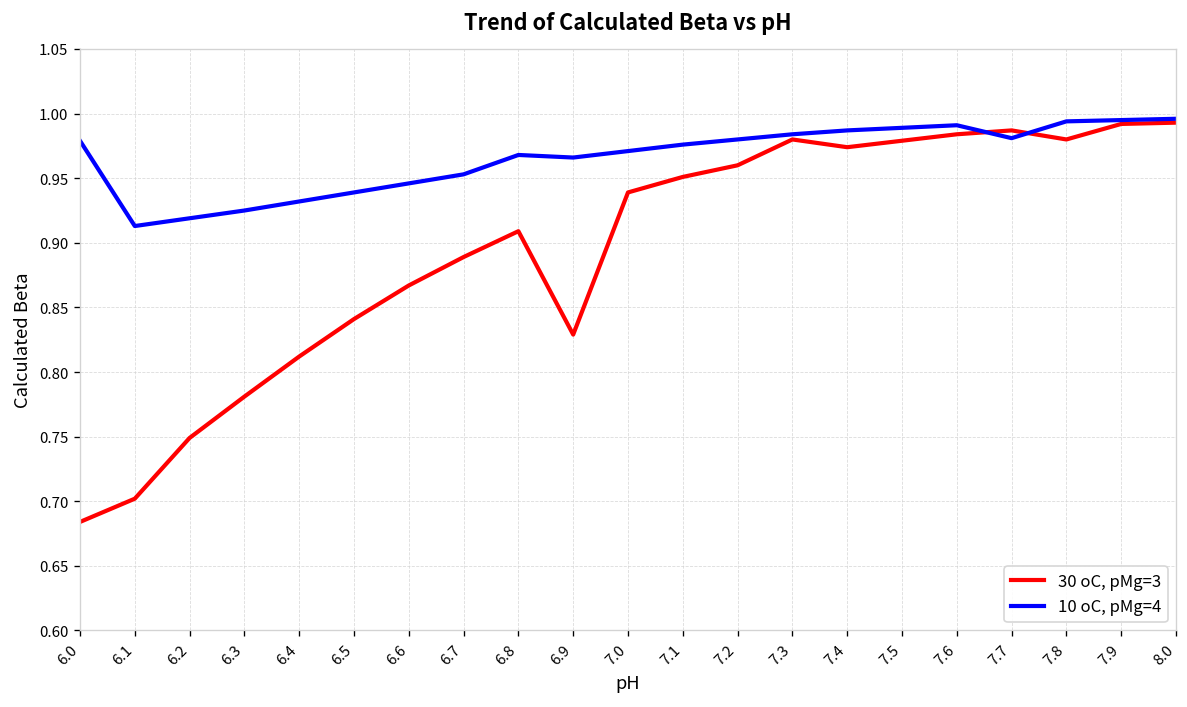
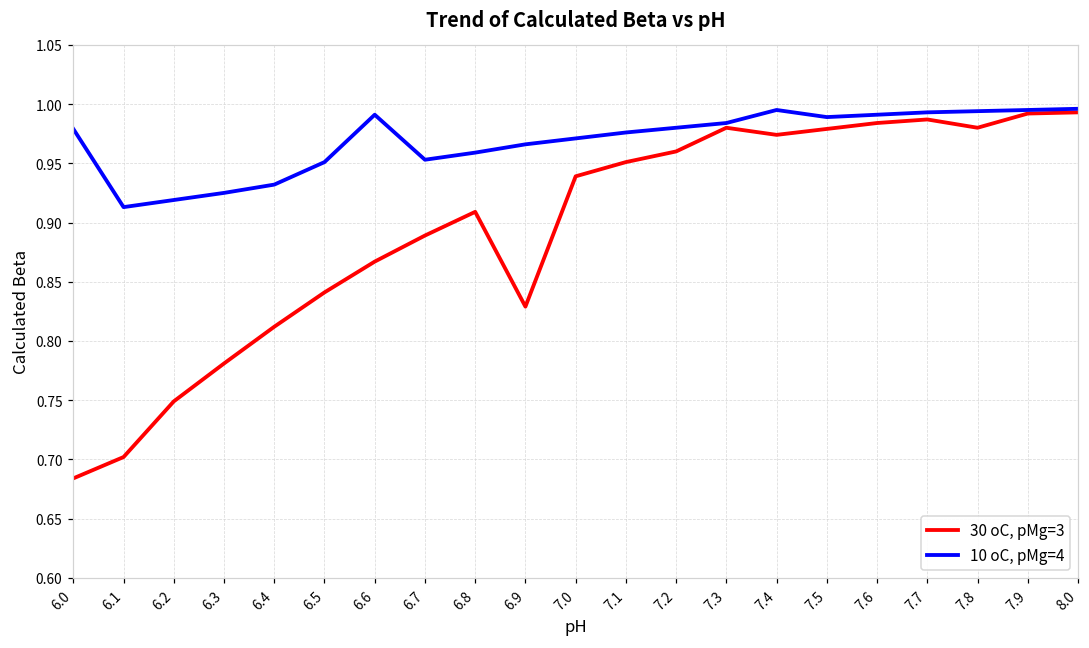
10 oC, pMg=4, 6.5: 0.939 -> 0.951
10 oC, pMg=4, 6.6: 0.946 -> 0.991
10 oC, pMg=4, 6.8: 0.968 -> 0.959
10 oC, pMg=4, 7.4: 0.987 -> 0.995
10 oC, pMg=4, 7.7: 0.981 -> 0.993
